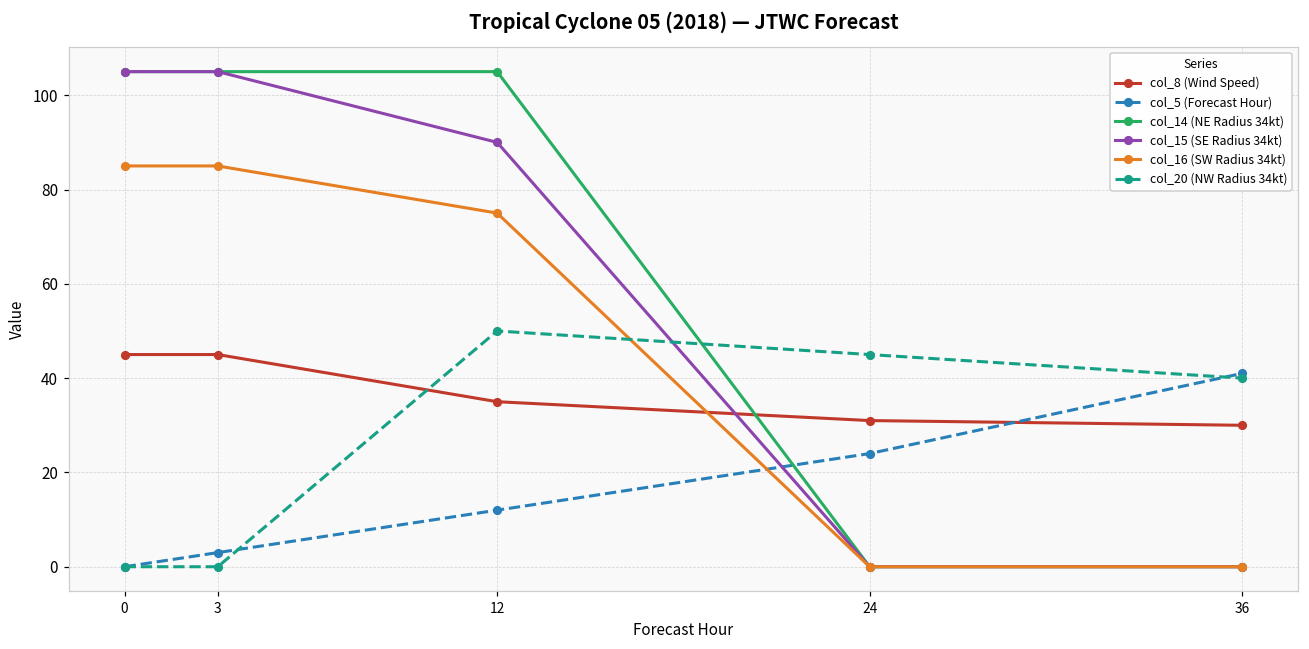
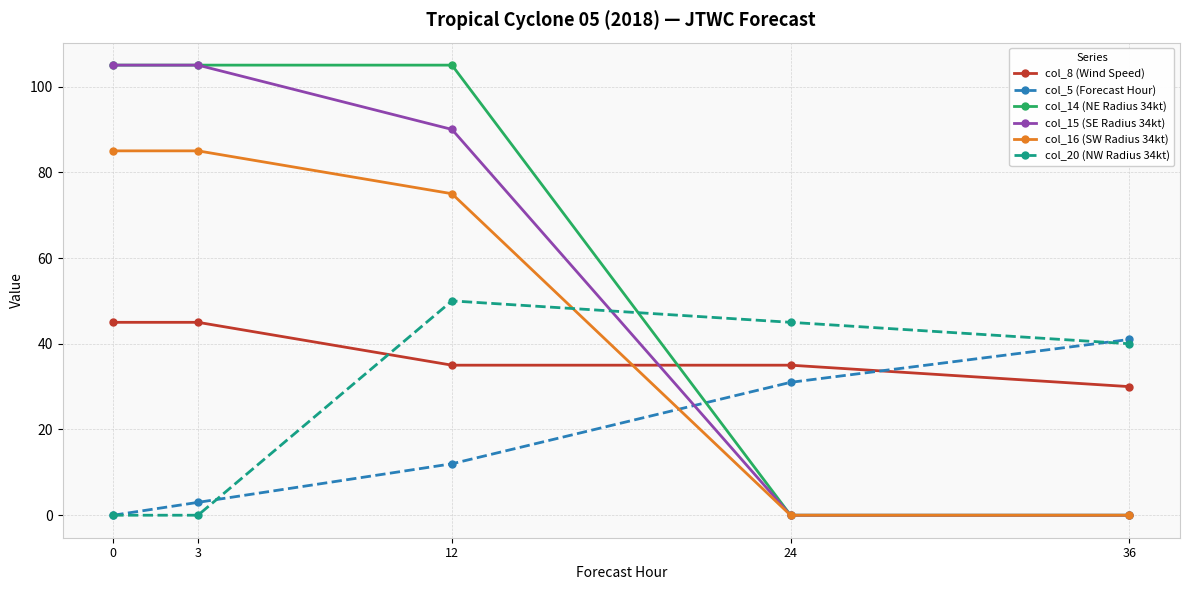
col_8 (Wind Speed), 24: 31 -> 35
col_5 (Forecast Hour), 24: 24 -> 31
